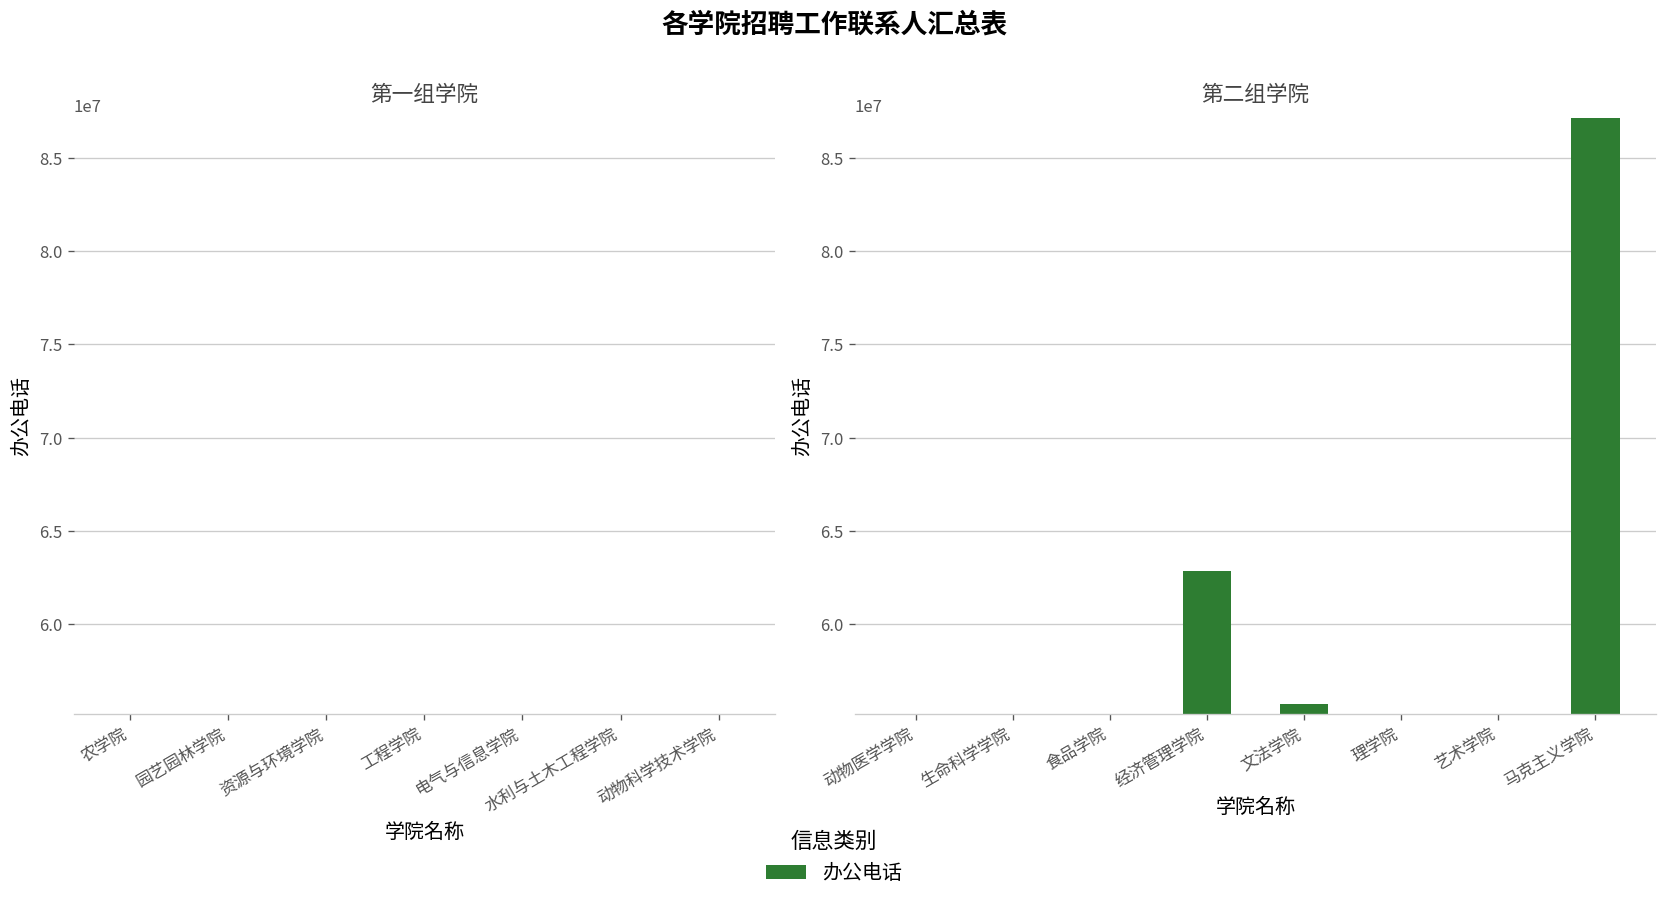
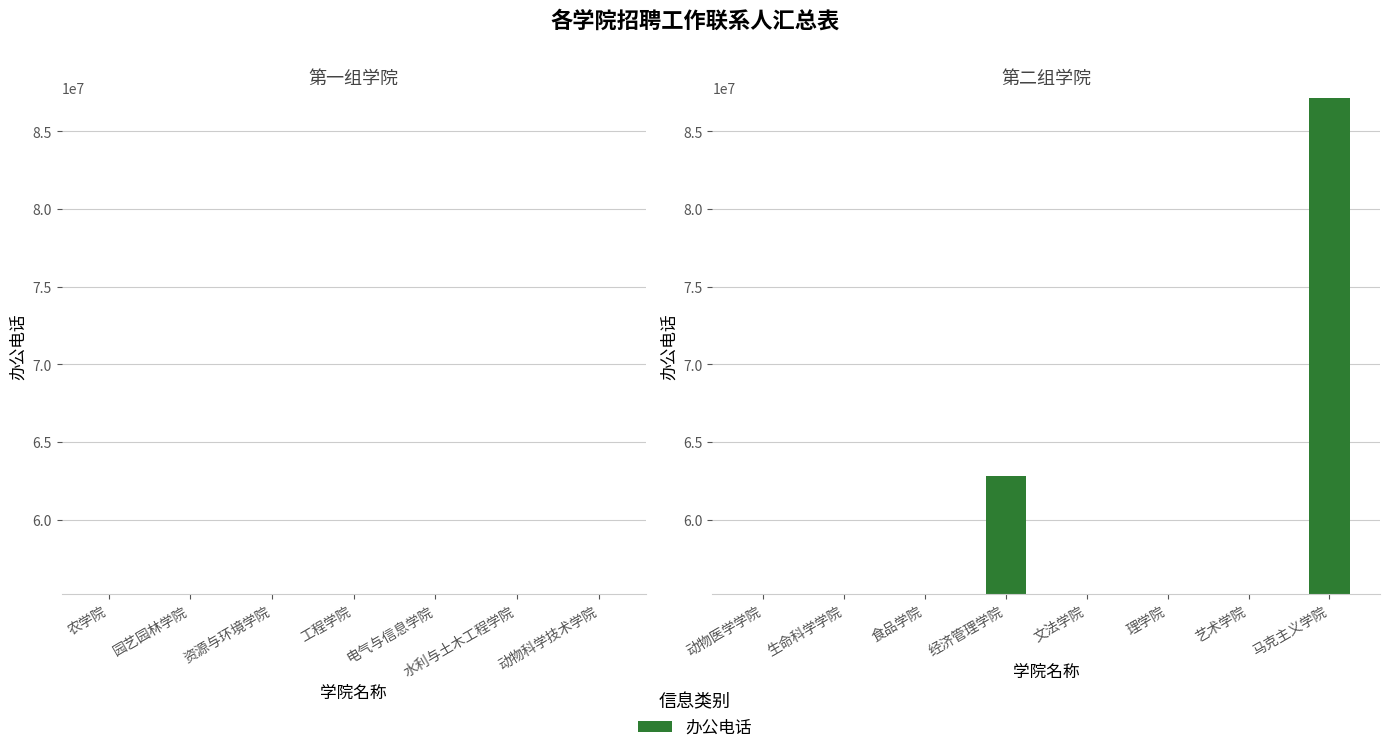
第二组学院, 文法学院: 55700000 -> 55200000
